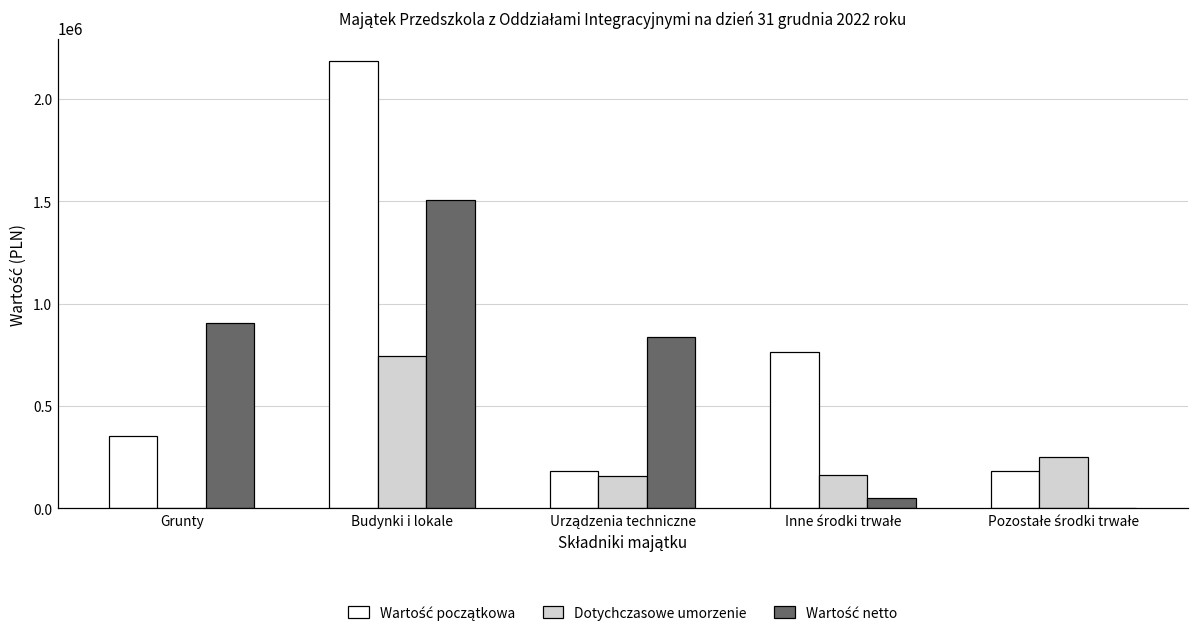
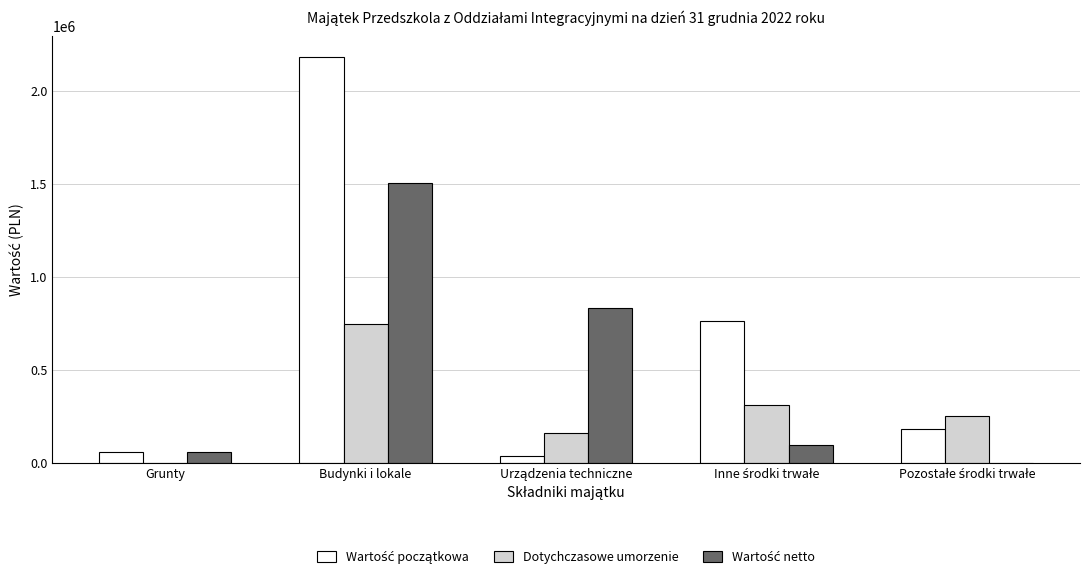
Wartość początkowa, Grunty: 360000 -> 60000
Wartość netto, Grunty: 910000 -> 60000
Wartość początkowa, Urządzenia techniczne: 180000 -> 40000
Dotychczasowe umorzenie, Inne środki trwałe: 160000 -> 310000
Wartość netto, Inne środki trwałe: 50000 -> 100000
